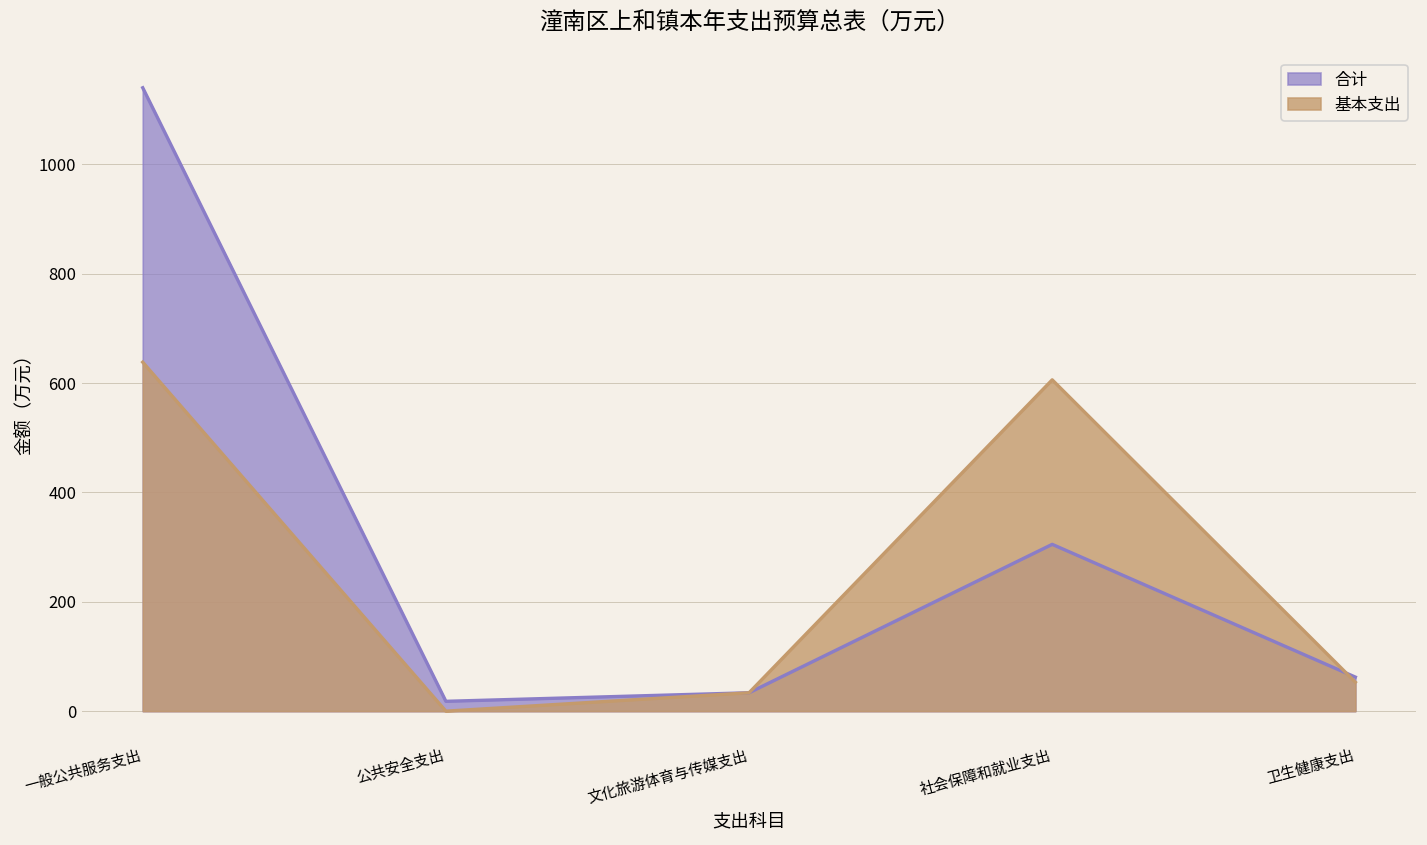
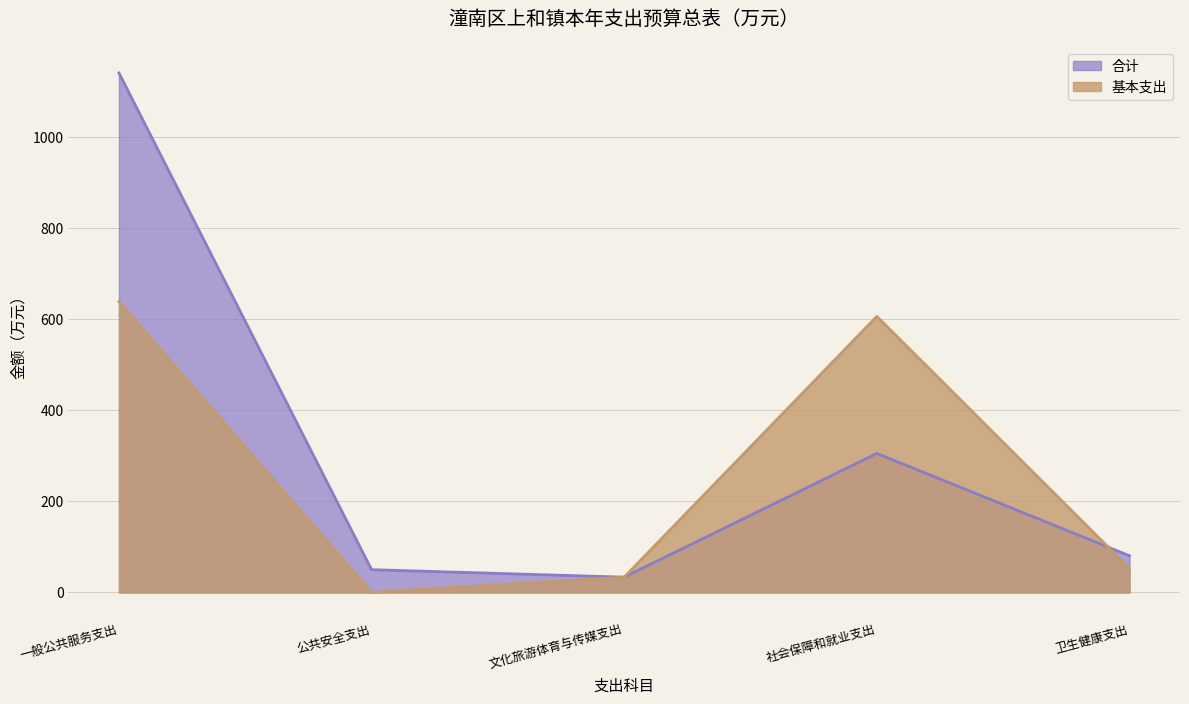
合计, 公共安全支出: 20 -> 50
合计, 卫生健康支出: 60 -> 80
